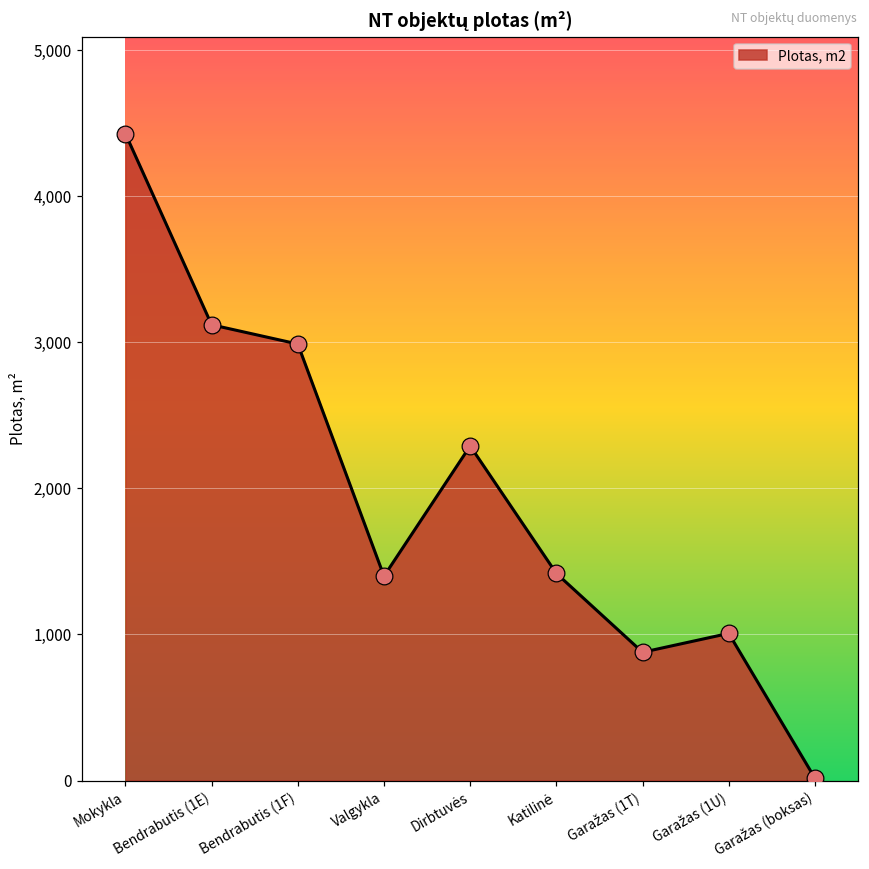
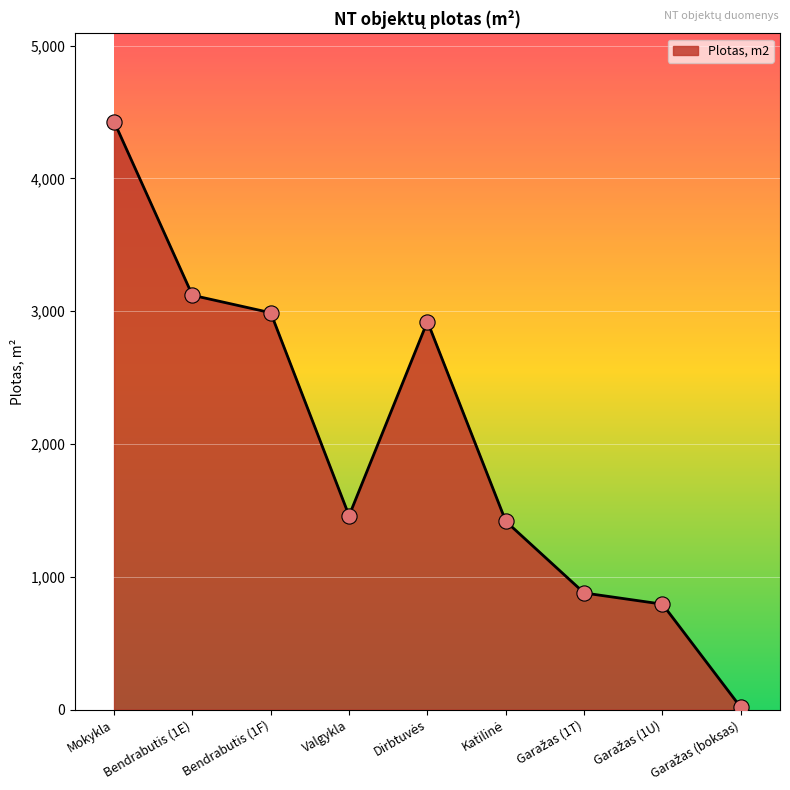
Valgykla: 1,400 -> 1,460
Dirbtuvės: 2,290 -> 2,920
Garažas (1U): 1,010 -> 790
